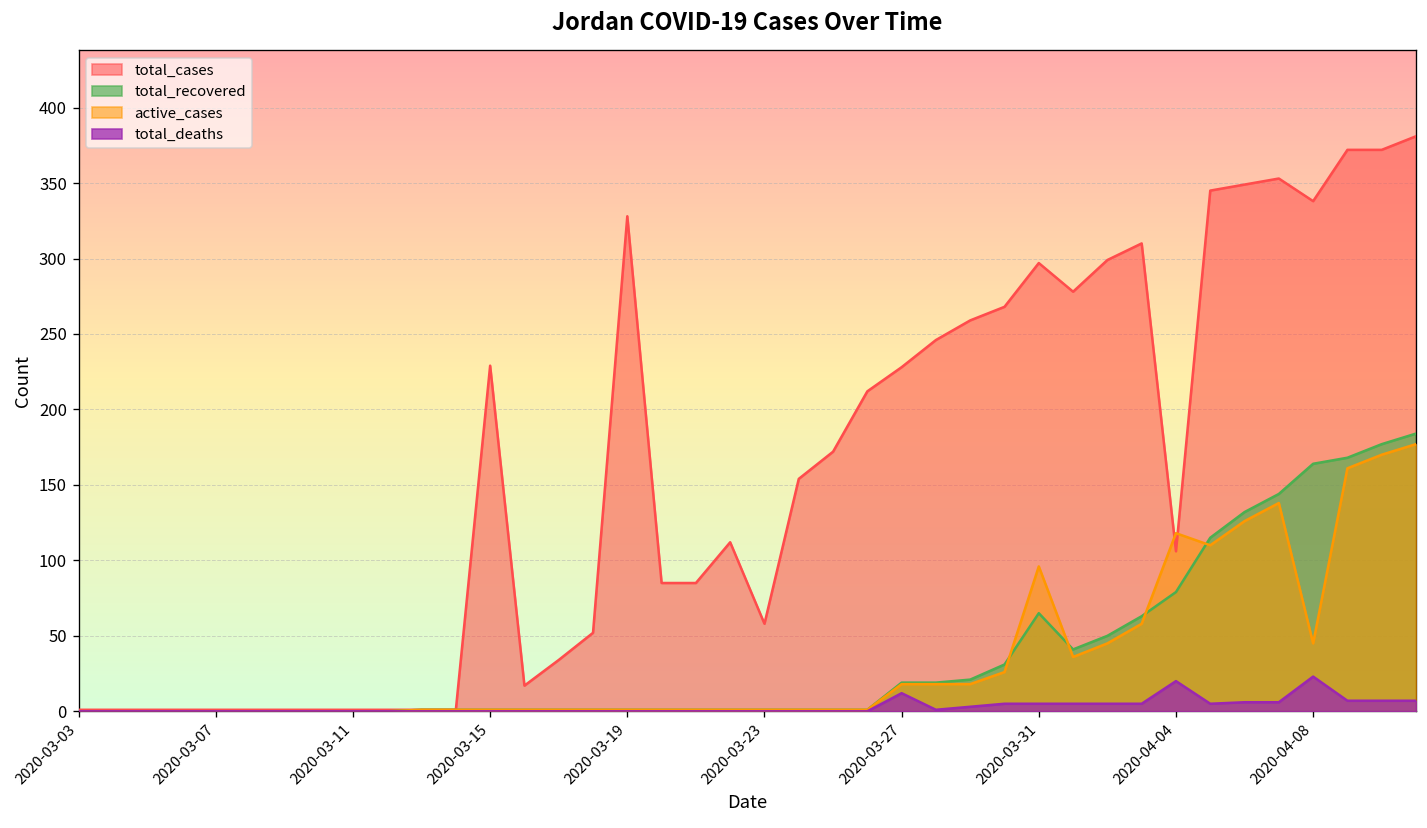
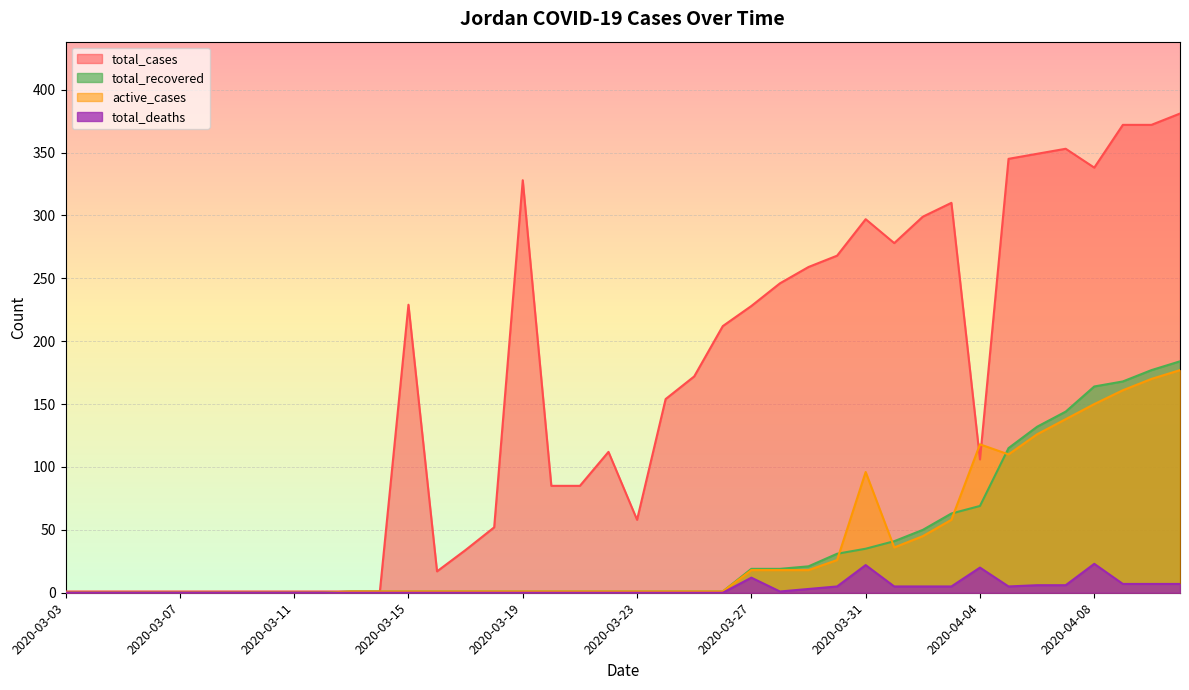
total_recovered, 2020-03-31: 65 -> 35
total_deaths, 2020-03-31: 5 -> 22
total_recovered, 2020-04-04: 79 -> 69
active_cases, 2020-04-08: 45 -> 150
